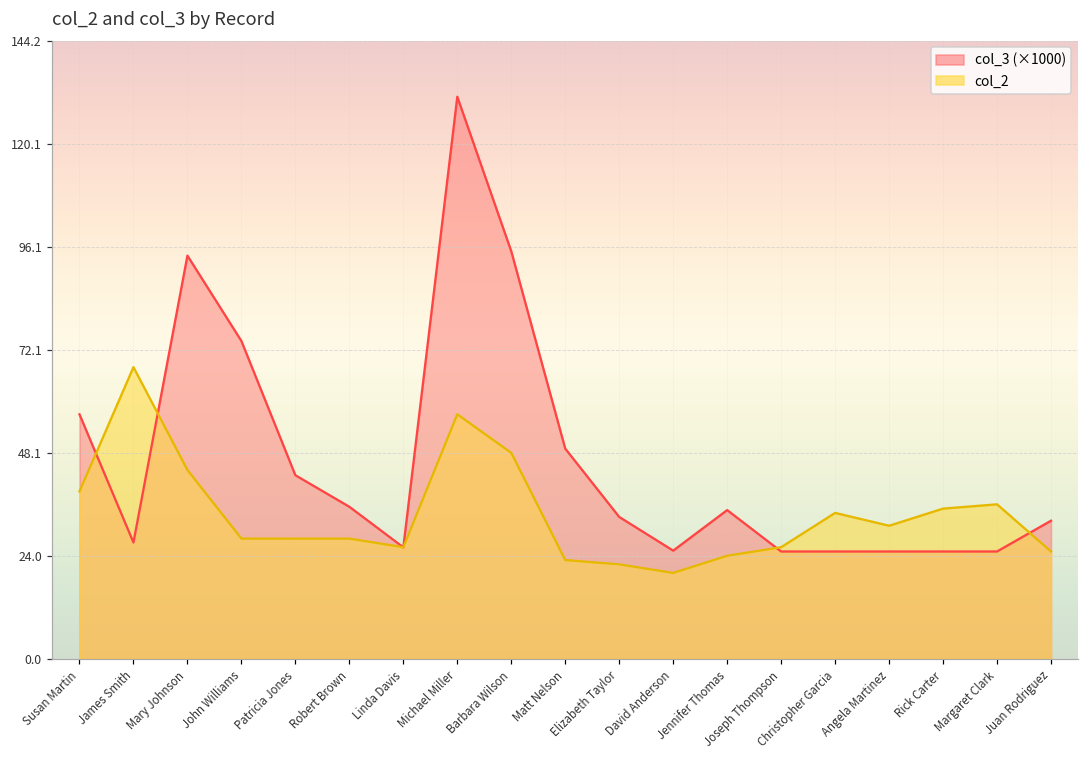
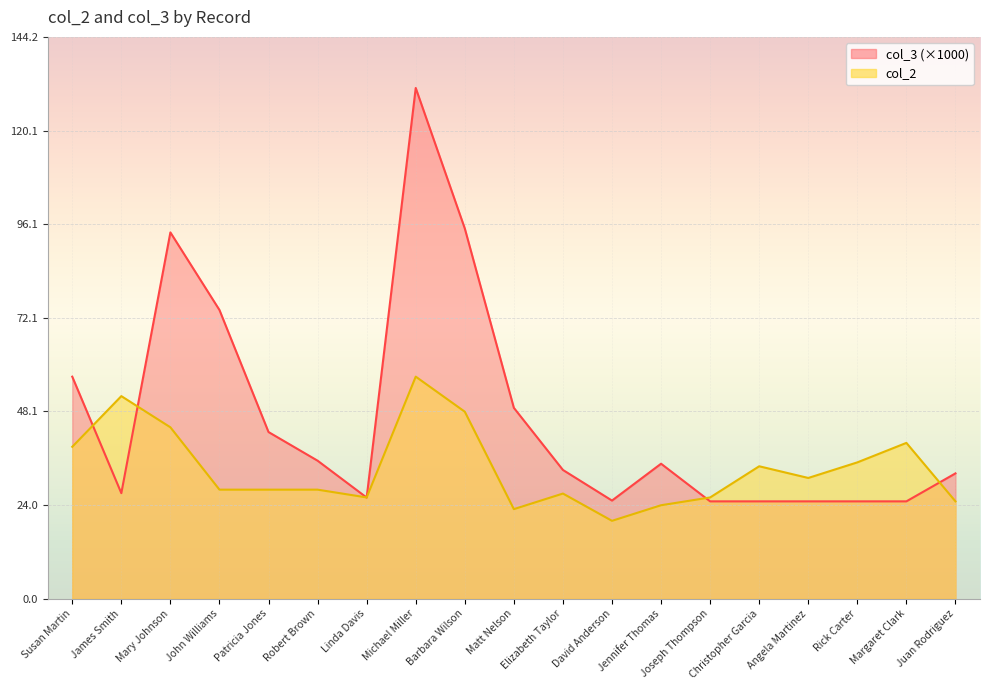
col_2, James Smith: 68 -> 52
col_2, Elizabeth Taylor: 22 -> 27
col_2, Margaret Clark: 36 -> 40
